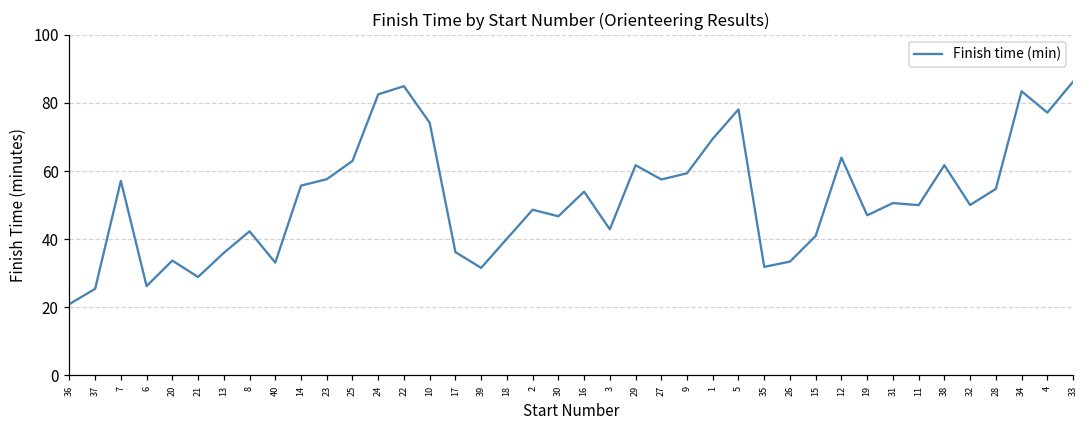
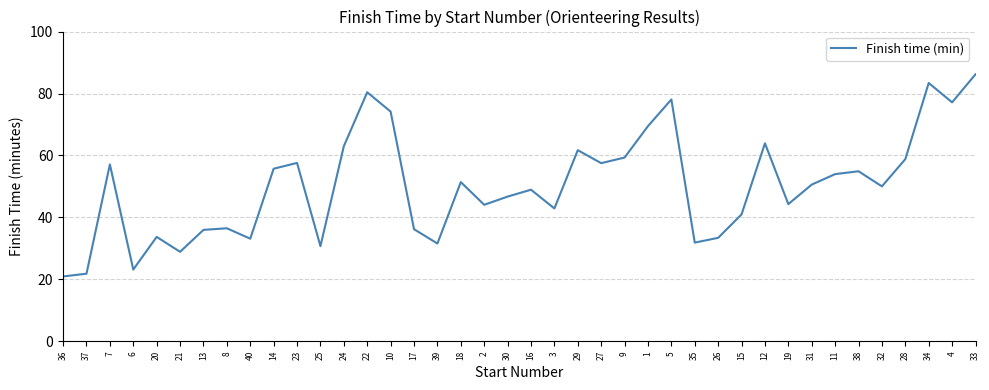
37: 25 -> 22
6: 26 -> 23
8: 42 -> 37
25: 63 -> 31
24: 83 -> 63
22: 85 -> 80
18: 40 -> 51
2: 49 -> 44
16: 54 -> 49
19: 47 -> 44
11: 50 -> 54
38: 62 -> 55
28: 55 -> 59
